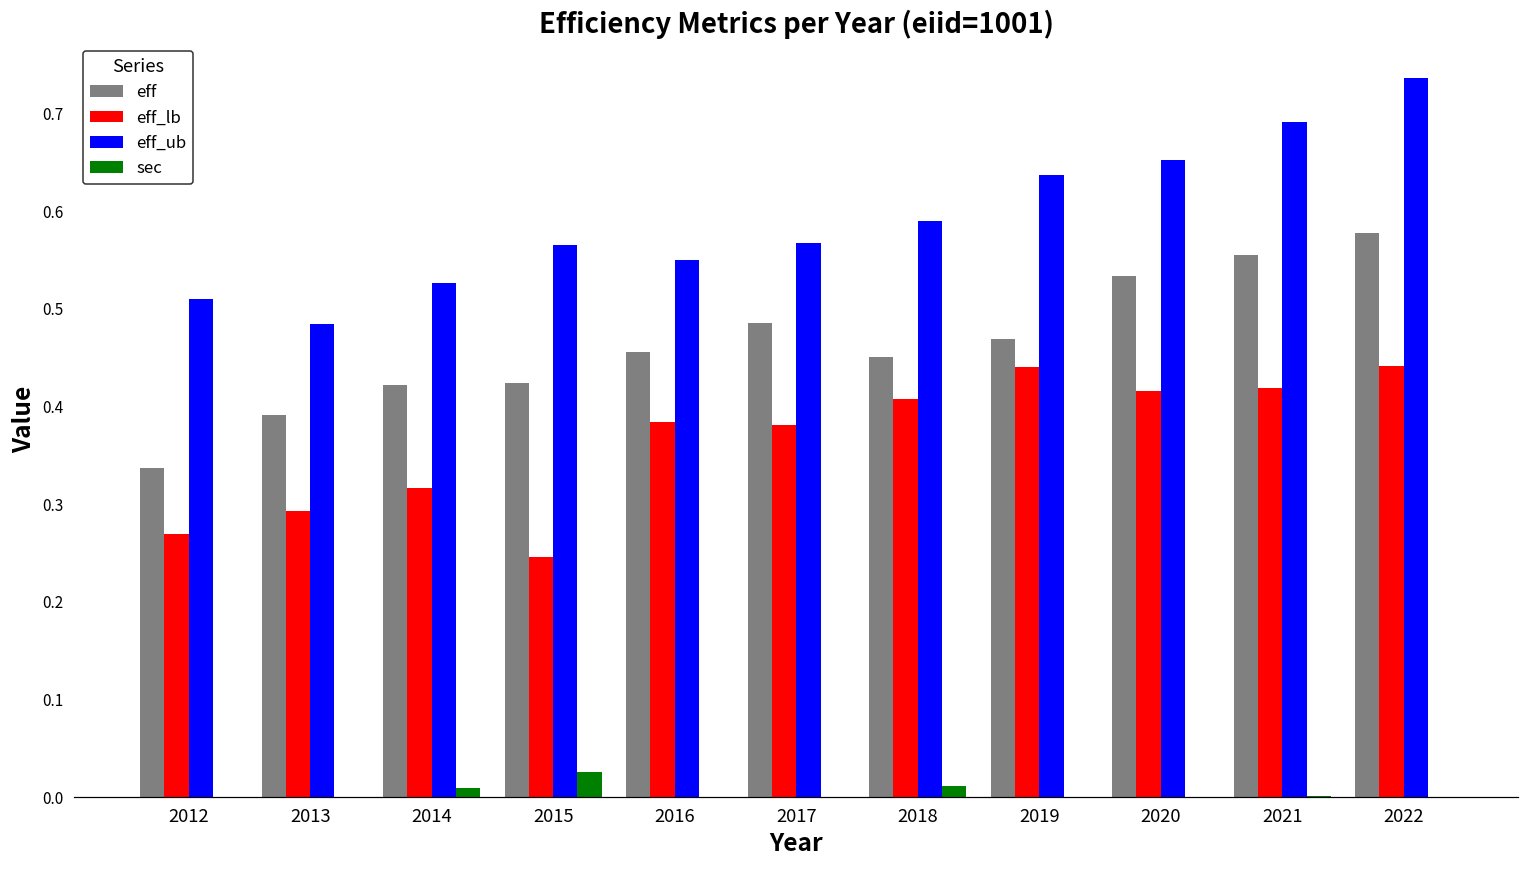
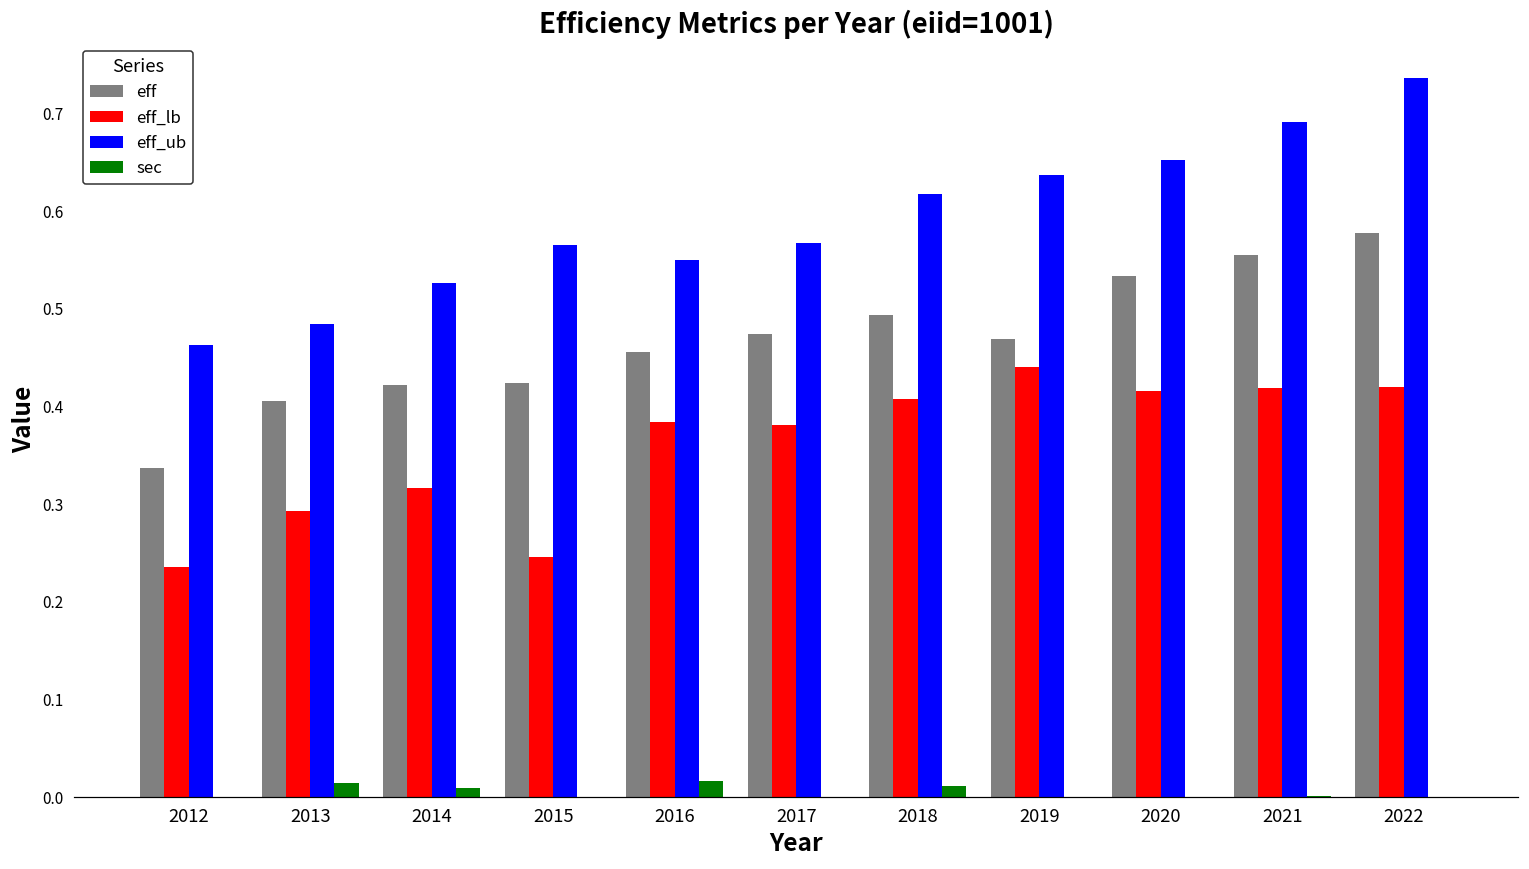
eff_lb, 2012: 0.27 -> 0.24
eff_ub, 2012: 0.51 -> 0.46
eff, 2013: 0.39 -> 0.41
sec, 2013: 0.00 -> 0.01
sec, 2015: 0.03 -> 0.00
sec, 2016: 0.00 -> 0.02
eff, 2017: 0.49 -> 0.47
eff, 2018: 0.45 -> 0.49
eff_ub, 2018: 0.59 -> 0.62
eff_lb, 2022: 0.44 -> 0.42
